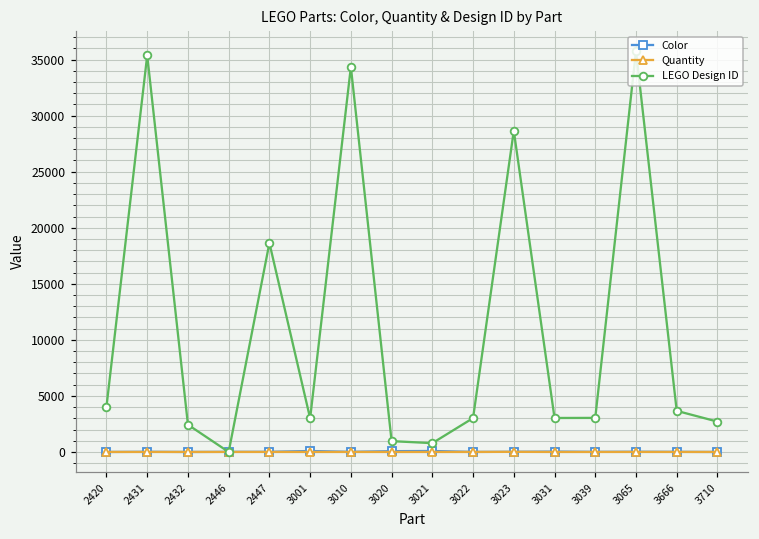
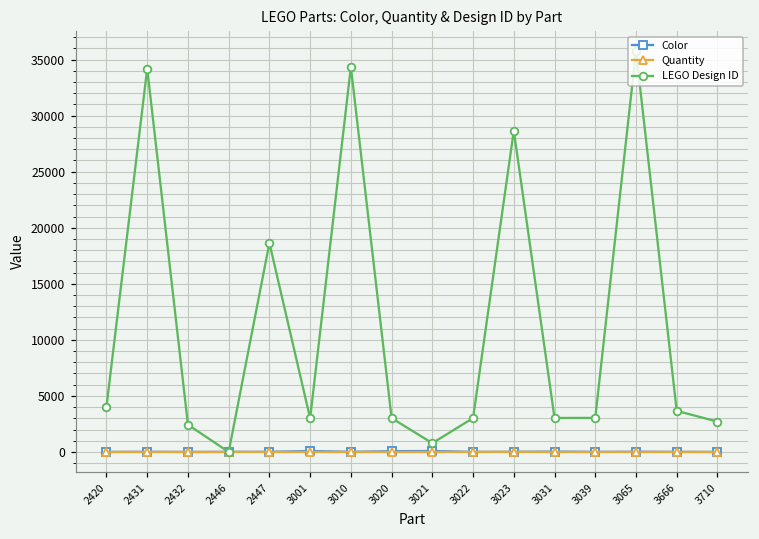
LEGO Design ID, 2431: 35400 -> 34200
LEGO Design ID, 3020: 1000 -> 3000
